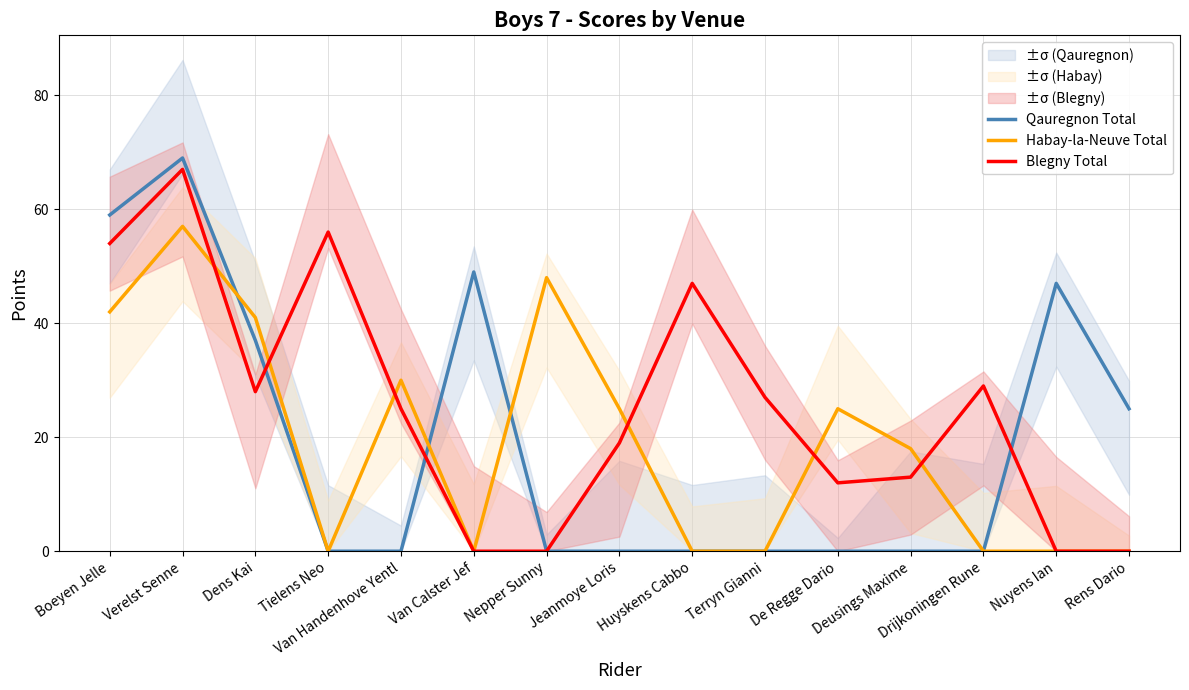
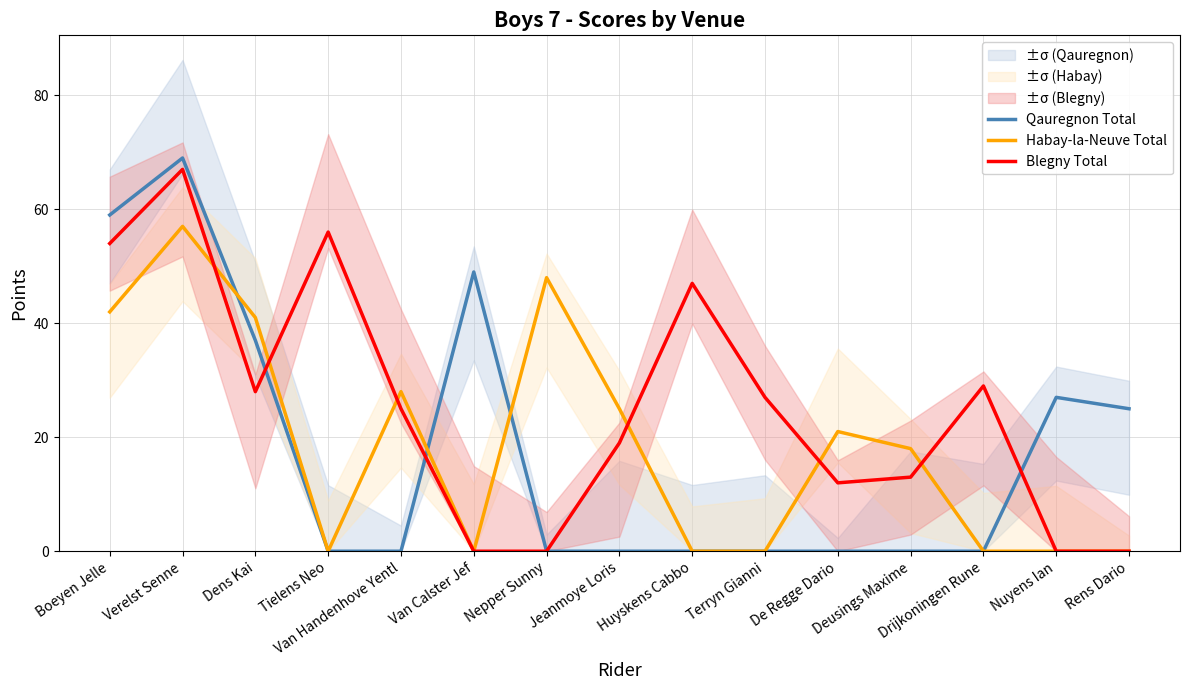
Habay-la-Neuve Total, Van Handenhove Yentl: 30 -> 28
Habay-la-Neuve Total, De Regge Dario: 25 -> 21
Qauregnon Total, Nuyens Ian: 47 -> 27
